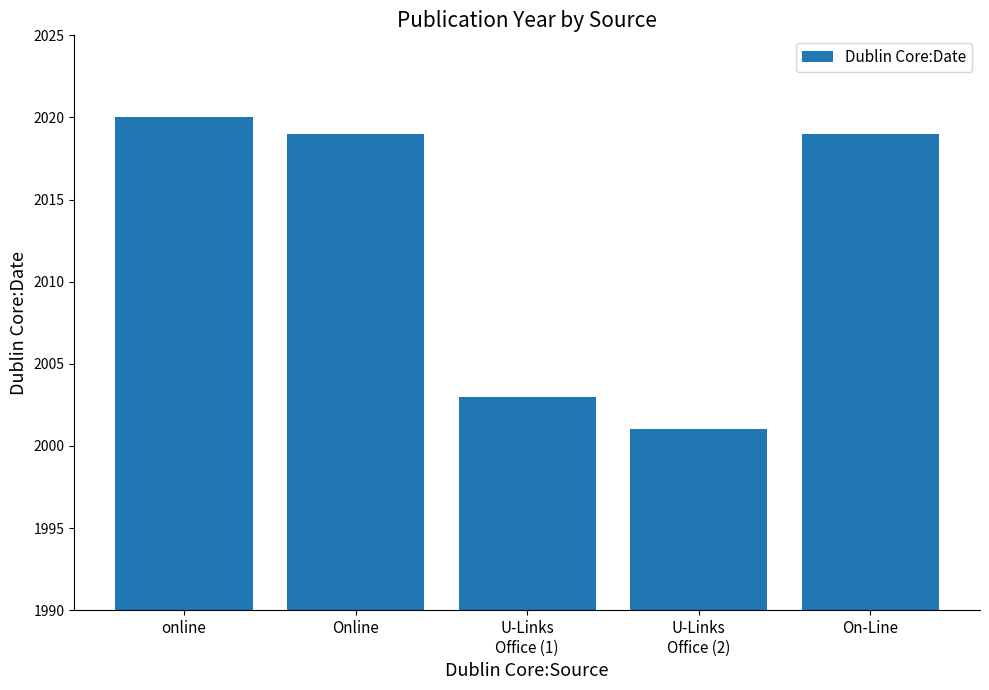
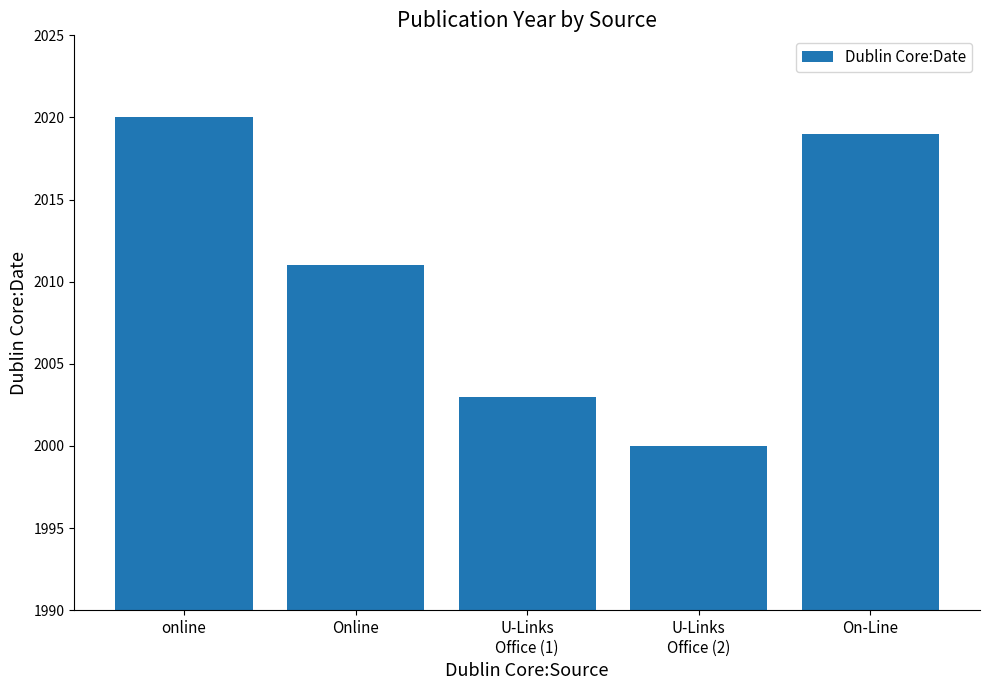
Online: 2019 -> 2011
U-Links Office (2): 2001 -> 2000
